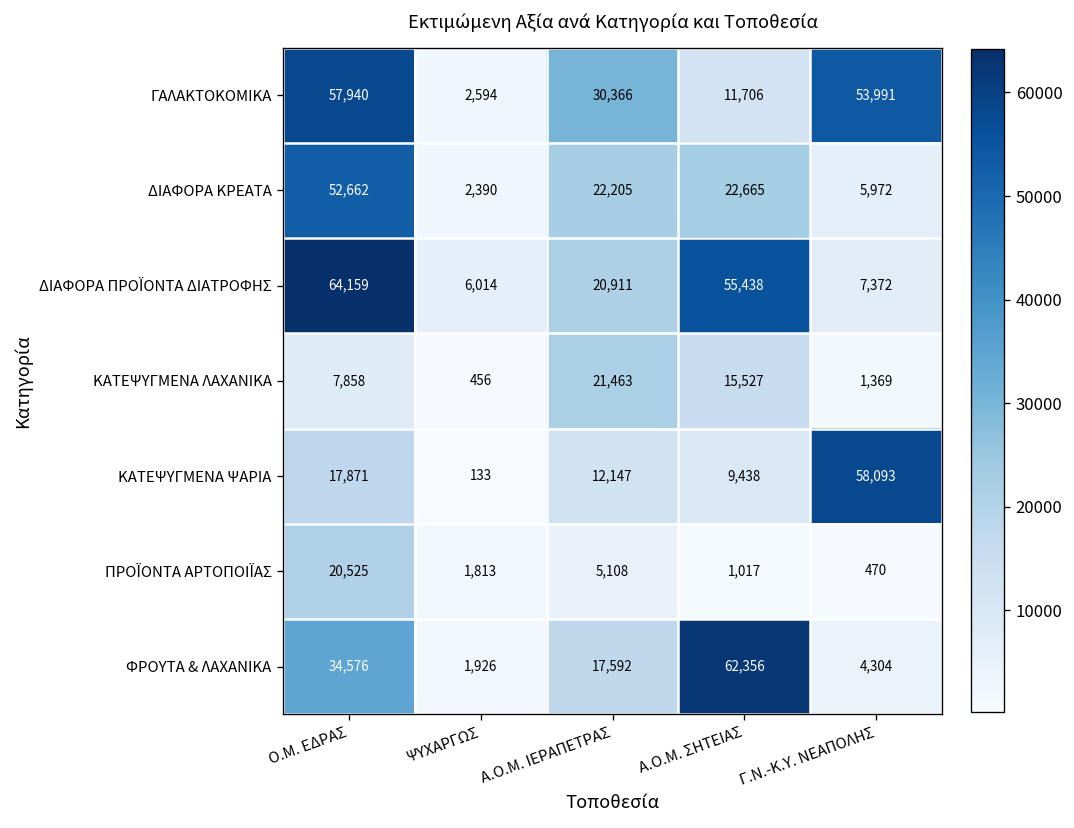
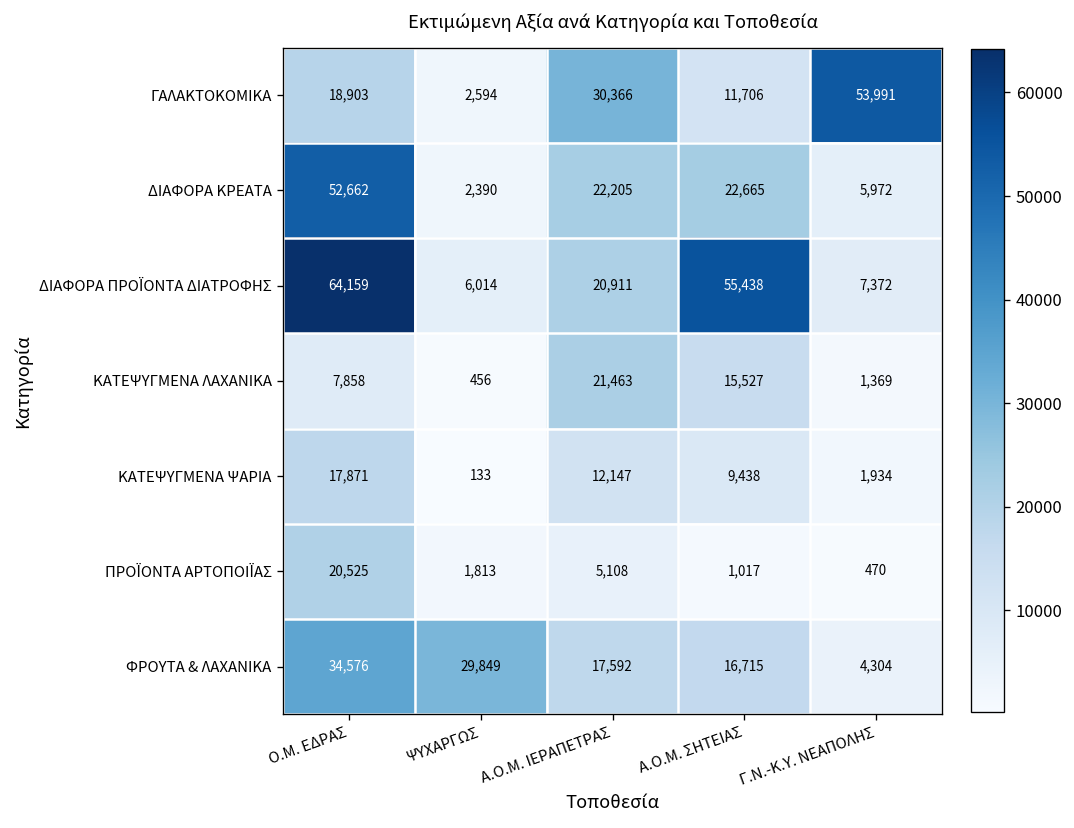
ΓΑΛΑΚΤΟΚΟΜΙΚΑ, Ο.Μ. ΕΔΡΑΣ: 57,940 -> 18,903
ΚΑΤΕΨΥΓΜΕΝΑ ΨΑΡΙΑ, Γ.Ν.-Κ.Υ. ΝΕΑΠΟΛΗΣ: 58,093 -> 1,934
ΦΡΟΥΤΑ & ΛΑΧΑΝΙΚΑ, ΨΥΧΑΡΓΩΣ: 1,926 -> 29,849
ΦΡΟΥΤΑ & ΛΑΧΑΝΙΚΑ, Α.Ο.Μ. ΣΗΤΕΙΑΣ: 62,356 -> 16,715
